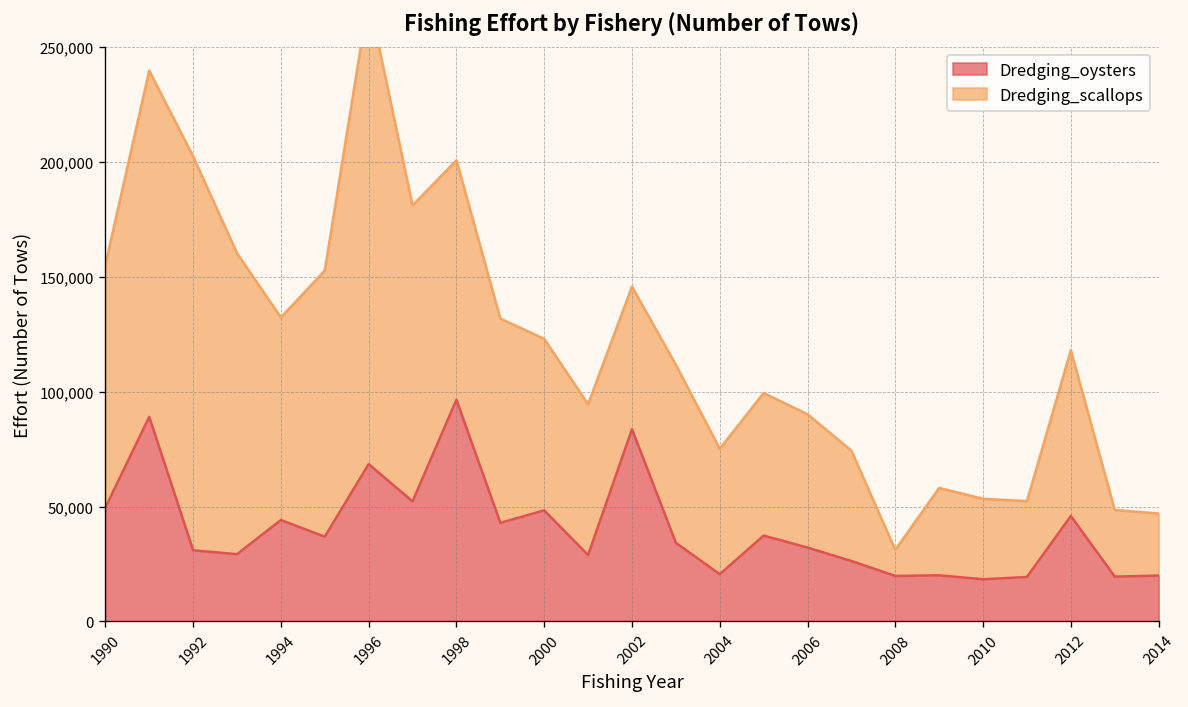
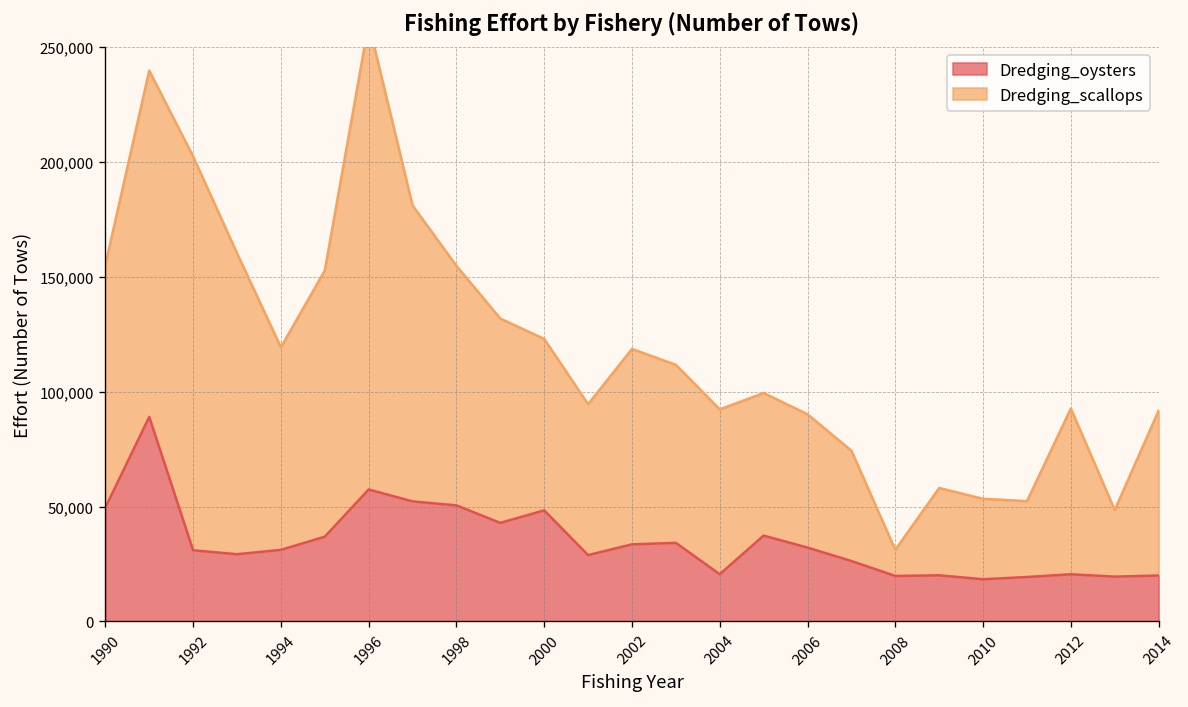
Dredging_oysters, 1994: 44,000 -> 31,000
Dredging_oysters, 1996: 68,000 -> 57,000
Dredging_oysters, 1998: 96,000 -> 51,000
Dredging_oysters, 2002: 84,000 -> 34,000
Dredging_scallops, 2002: 62,000 -> 85,000
Dredging_scallops, 2004: 55,000 -> 72,000
Dredging_oysters, 2012: 46,000 -> 21,000
Dredging_scallops, 2014: 27,000 -> 72,000
